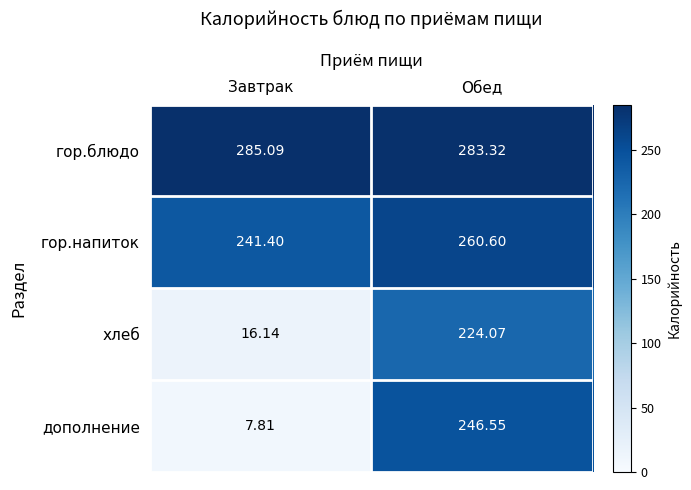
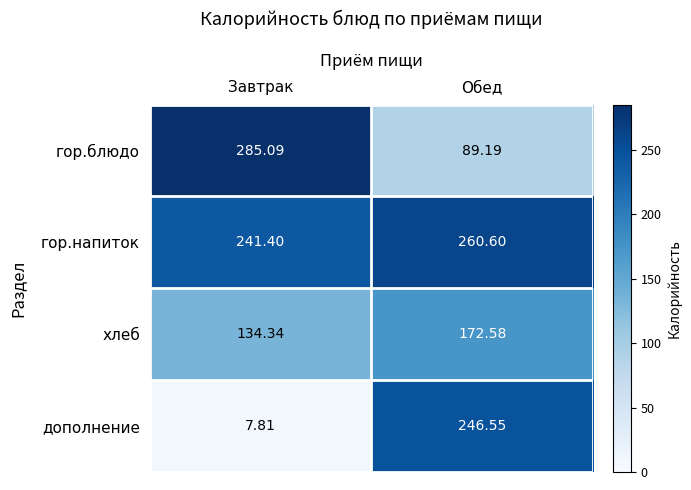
гор.блюдо, Обед: 283.32 -> 89.19
хлеб, Завтрак: 16.14 -> 134.34
хлеб, Обед: 224.07 -> 172.58
